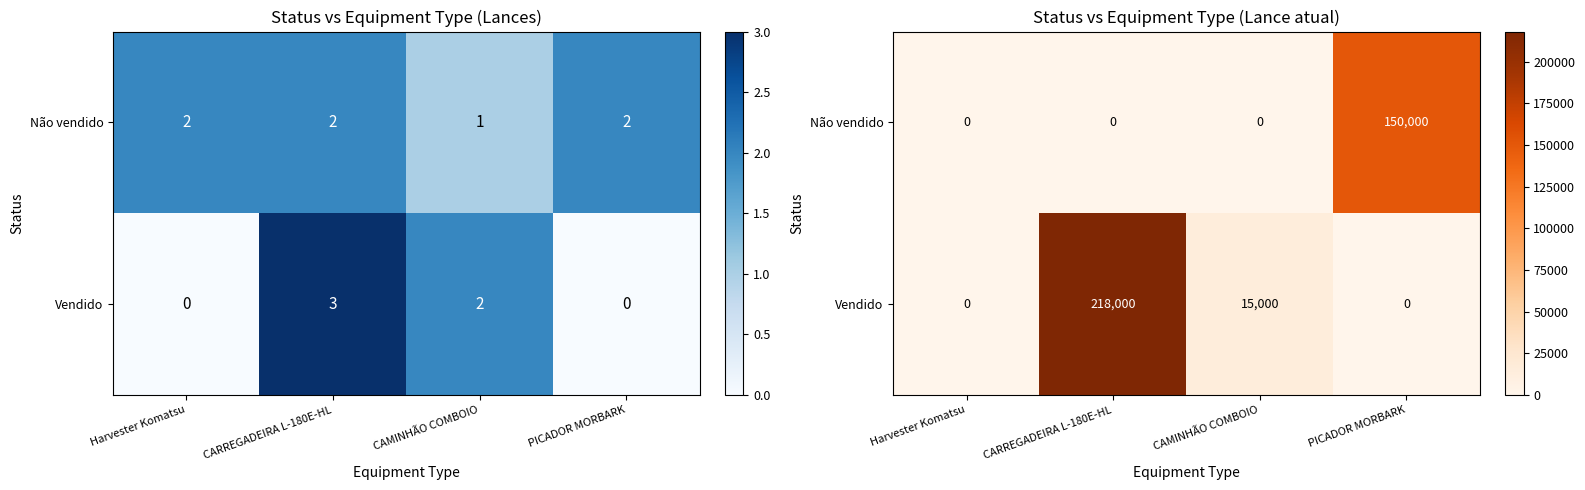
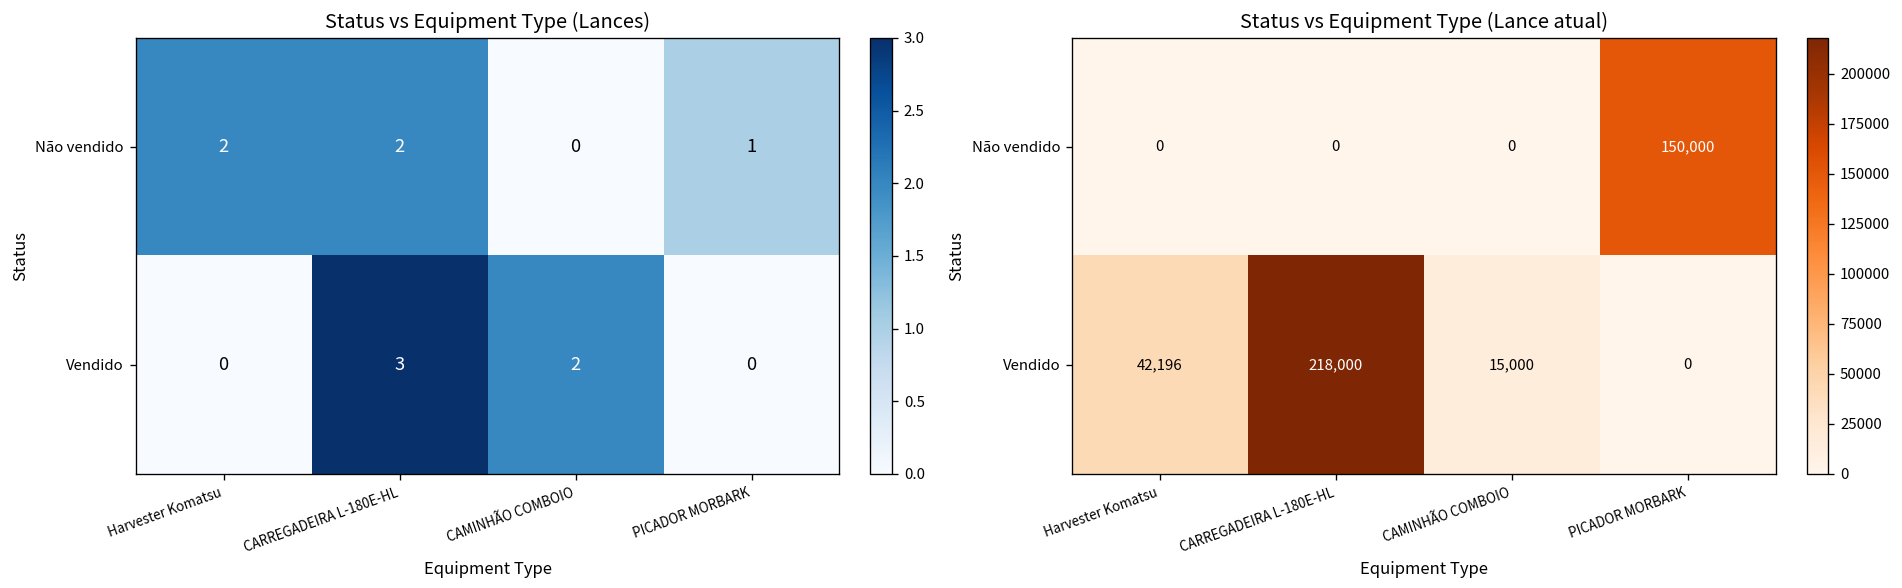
Status vs Equipment Type (Lances), Não vendido, CAMINHÃO COMBOIO: 1 -> 0
Status vs Equipment Type (Lances), Não vendido, PICADOR MORBARK: 2 -> 1
Status vs Equipment Type (Lance atual), Vendido, Harvester Komatsu: 0 -> 42,196
